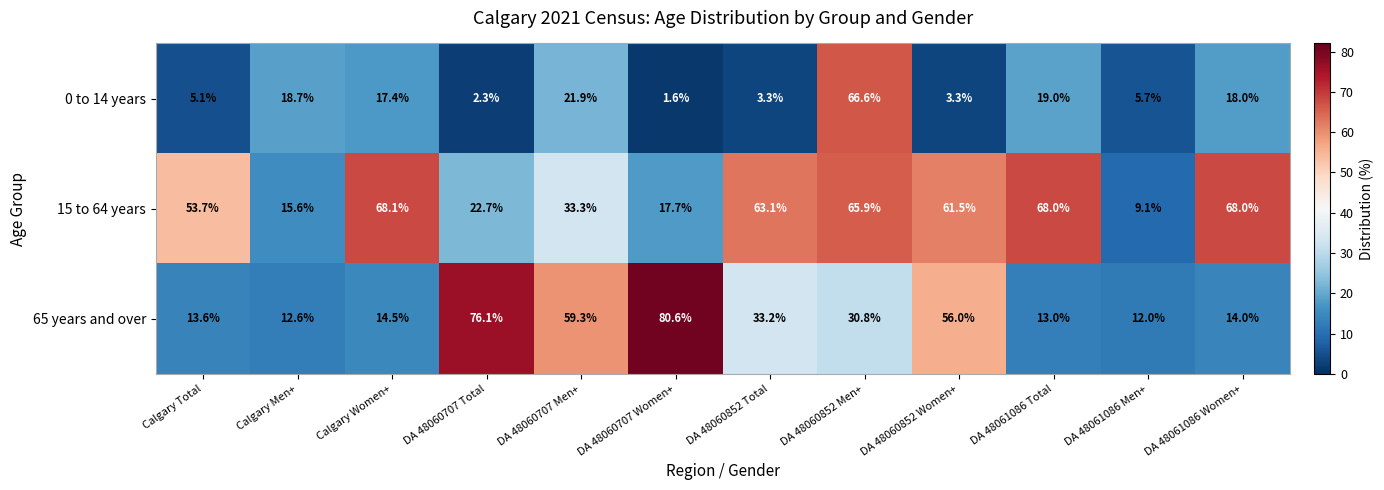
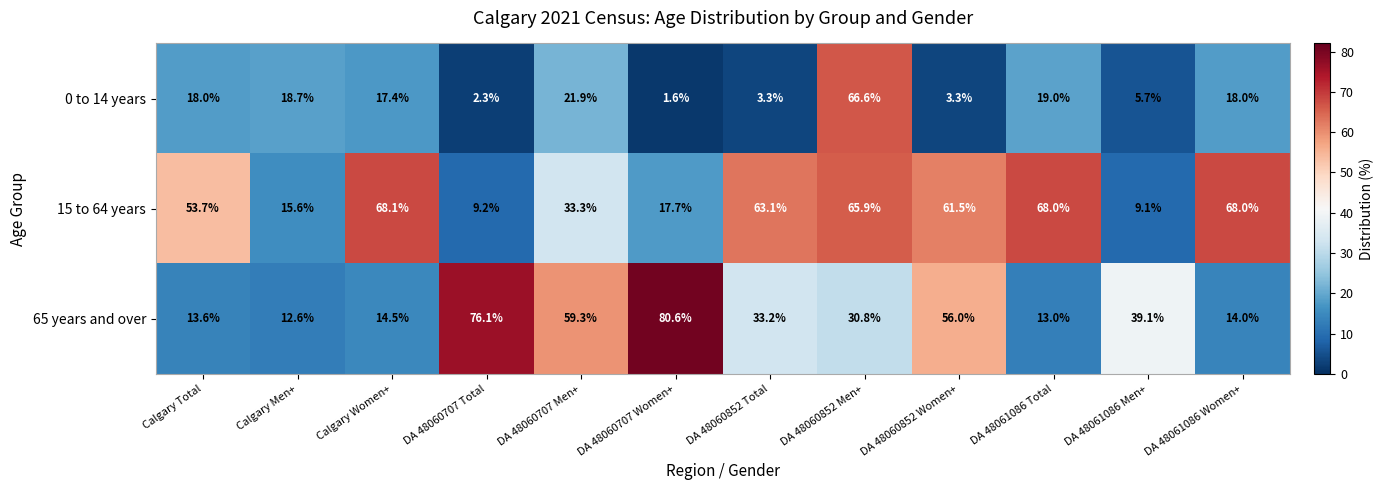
0 to 14 years, Calgary Total: 5.1% -> 18.0%
15 to 64 years, DA 48060707 Total: 22.7% -> 9.2%
65 years and over, DA 48061086 Men+: 12.0% -> 39.1%
